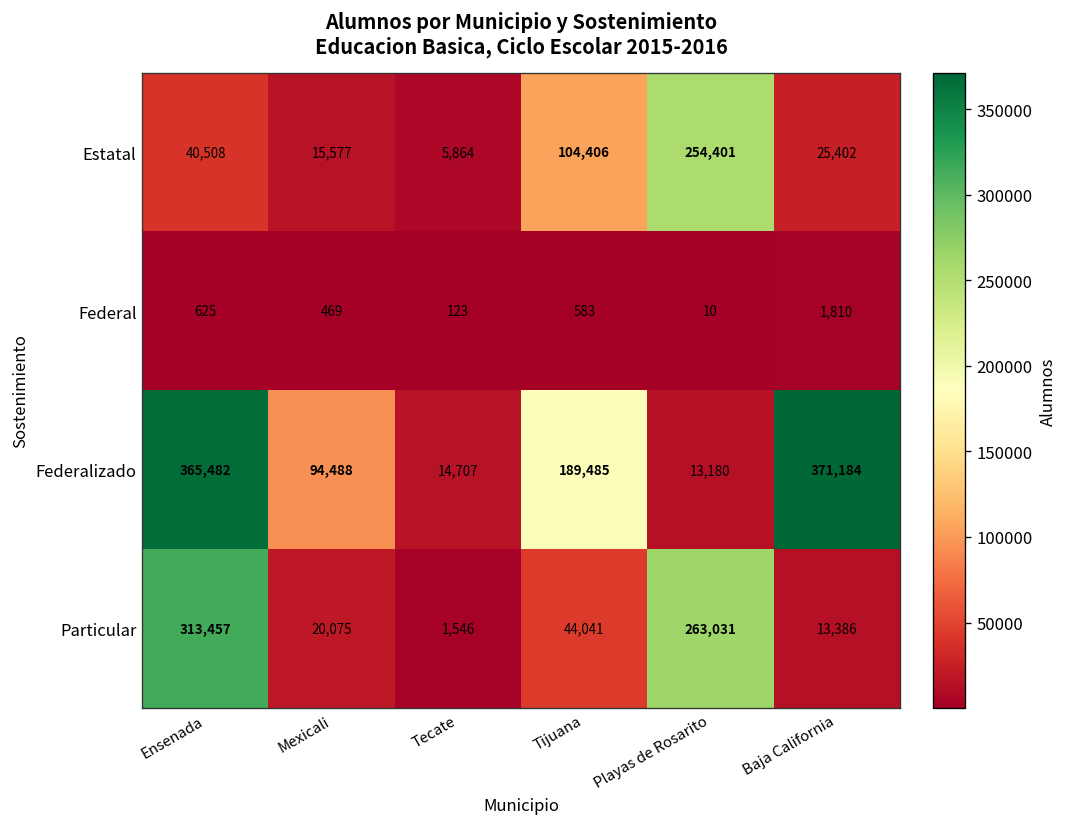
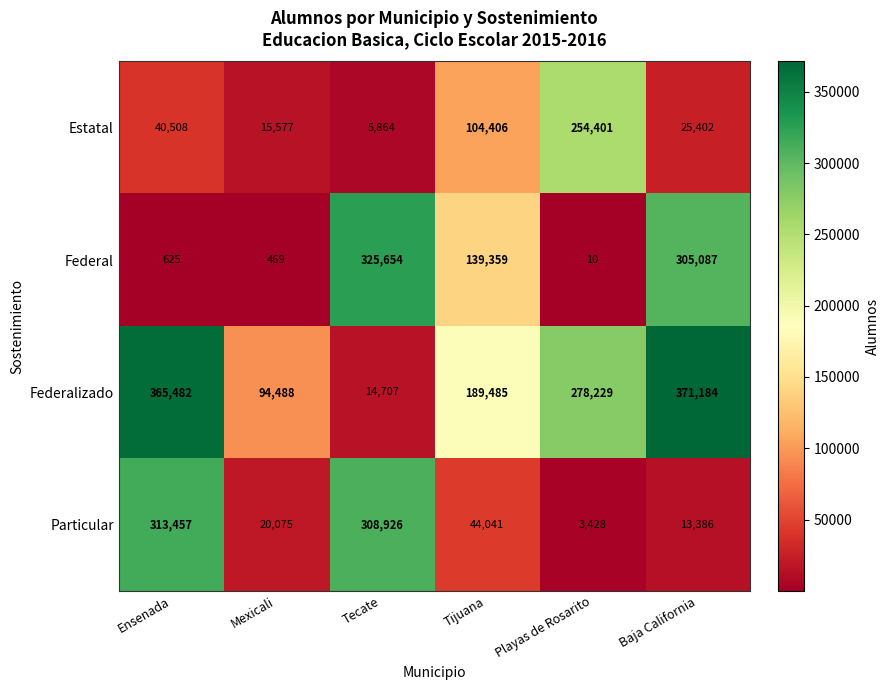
Federal, Tecate: 123 -> 325,654
Federal, Tijuana: 583 -> 139,359
Federal, Baja California: 1,810 -> 305,087
Federalizado, Playas de Rosarito: 13,180 -> 278,229
Particular, Tecate: 1,546 -> 308,926
Particular, Playas de Rosarito: 263,031 -> 3,428
